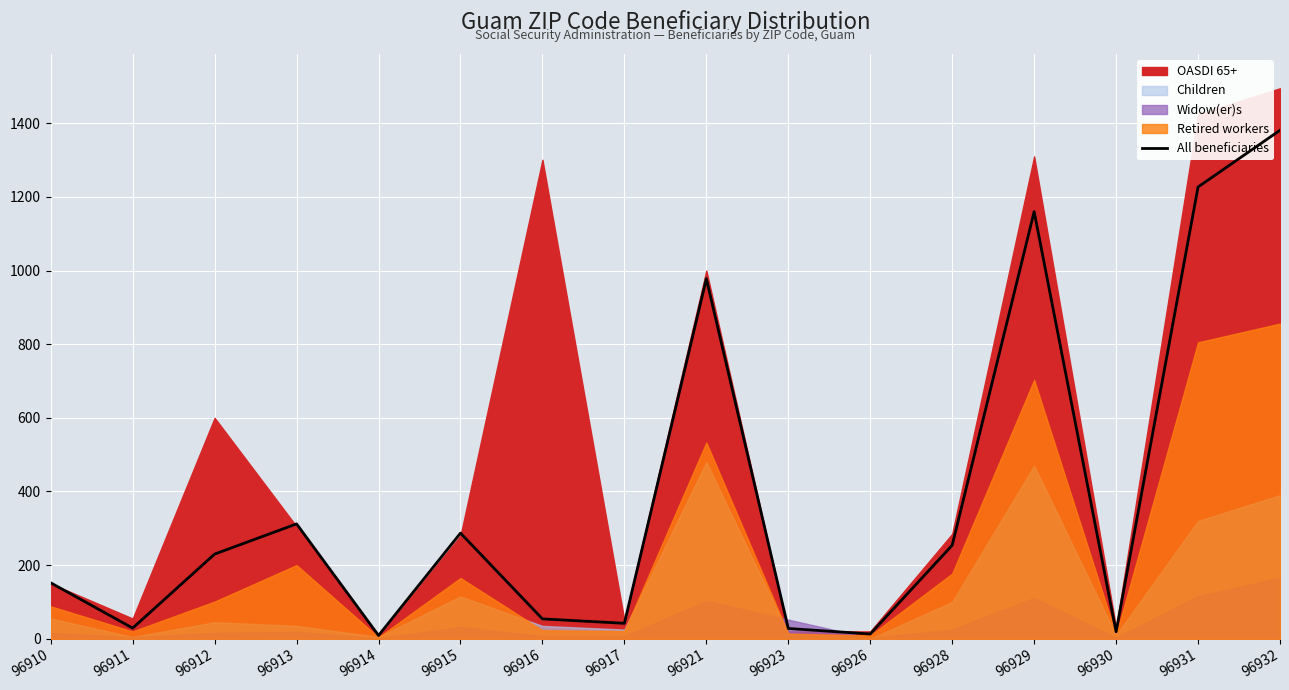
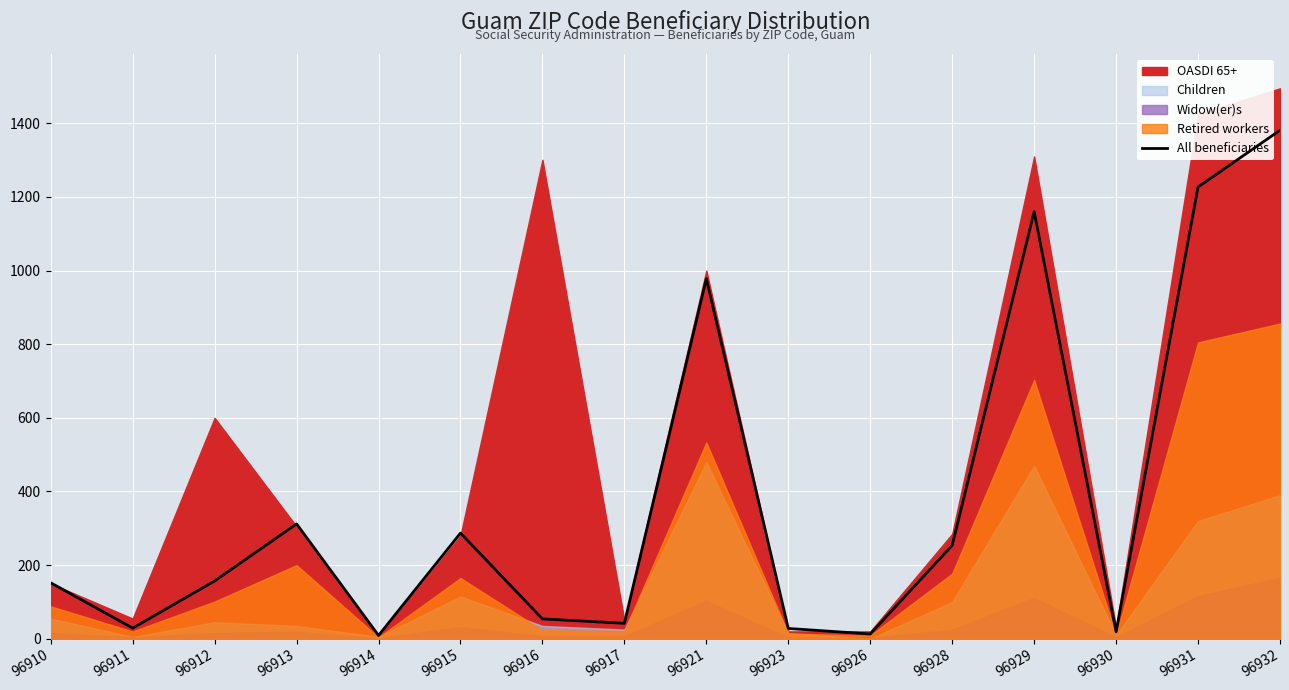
All beneficiaries, 96912: 230 -> 160
Widow(er)s, 96923: 50 -> 0
